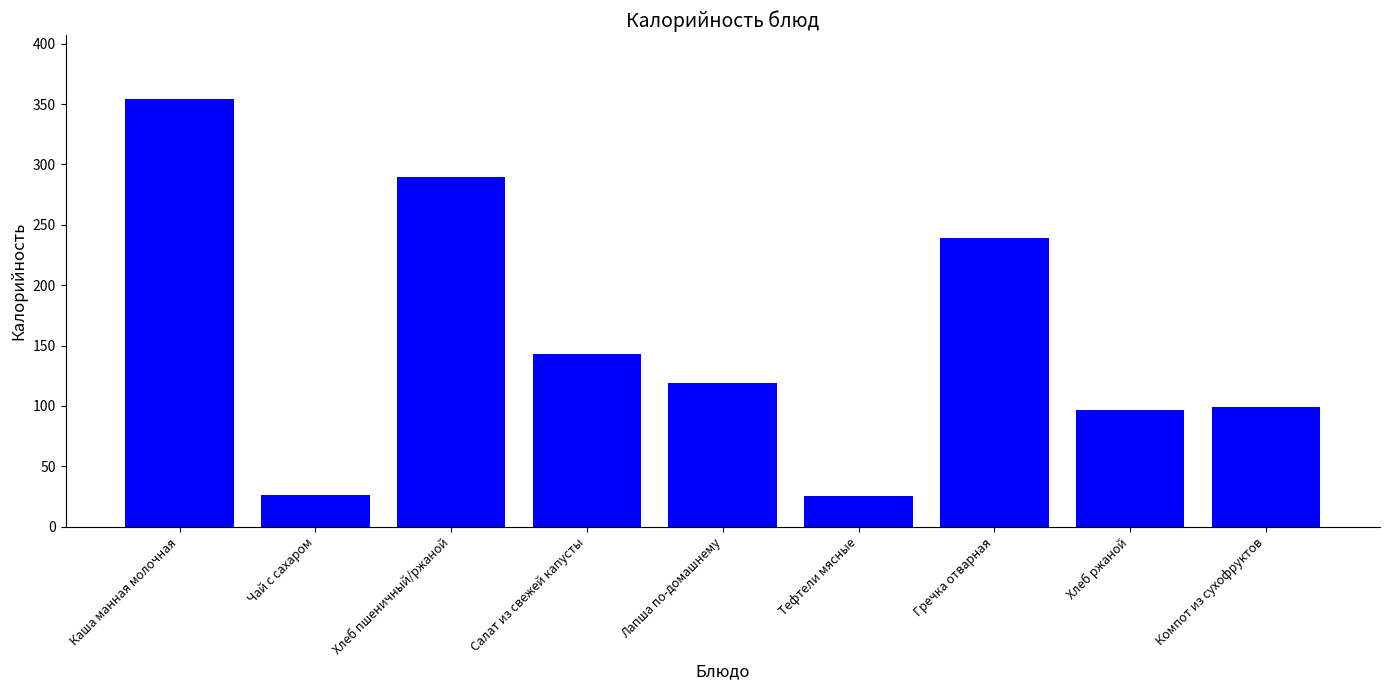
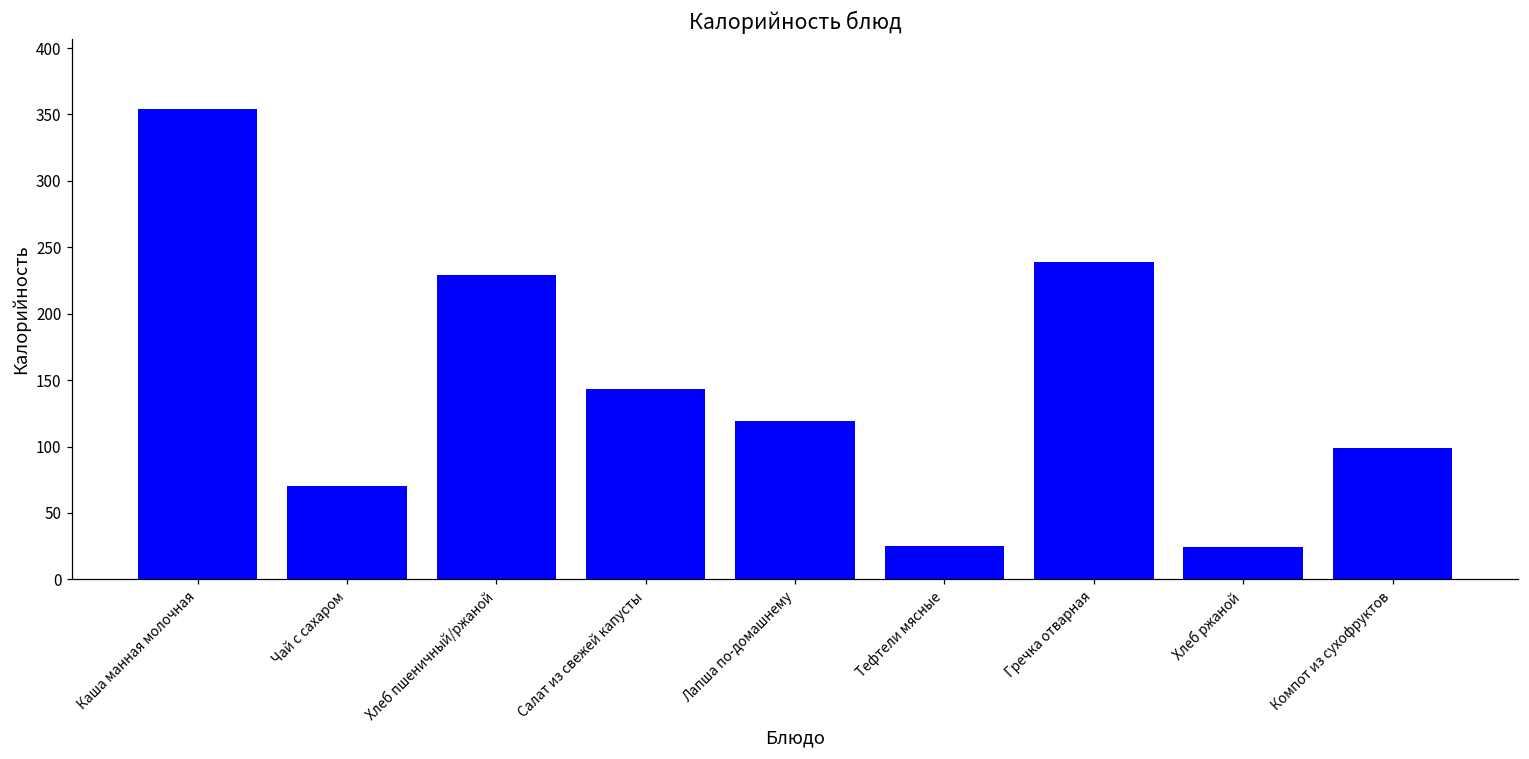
Чай с сахаром: 27 -> 70
Хлеб пшеничный/ржаной: 290 -> 229
Хлеб ржаной: 97 -> 24
